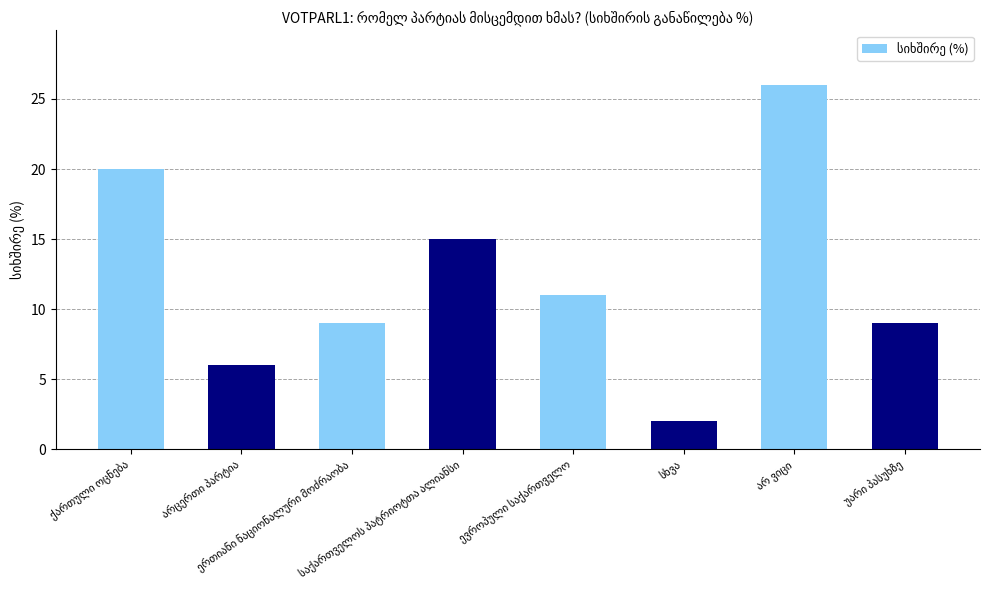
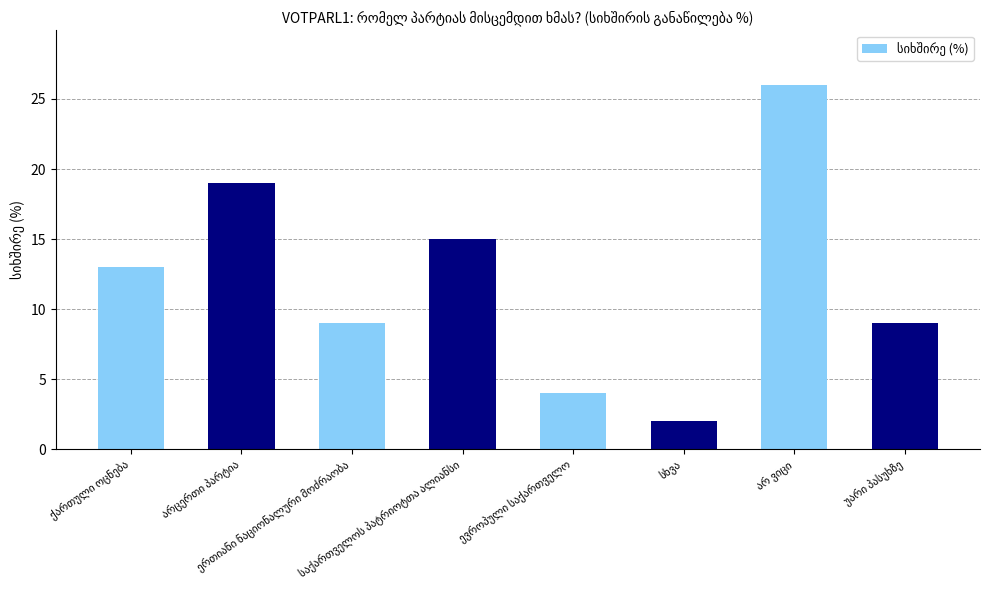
ქართული ოცნება: 20 -> 13
არცერთი პარტია: 6 -> 19
ევროპული საქართველო: 11 -> 4
